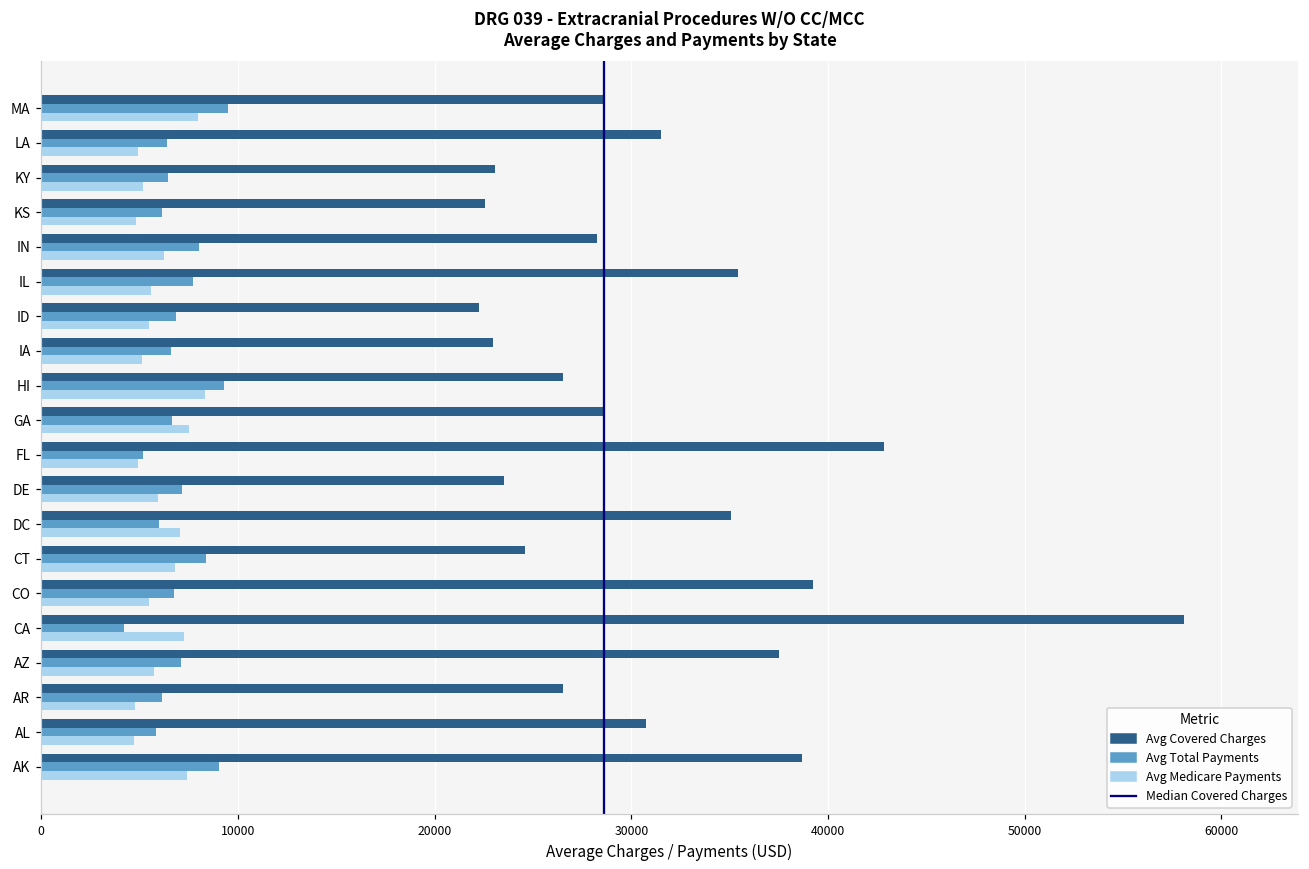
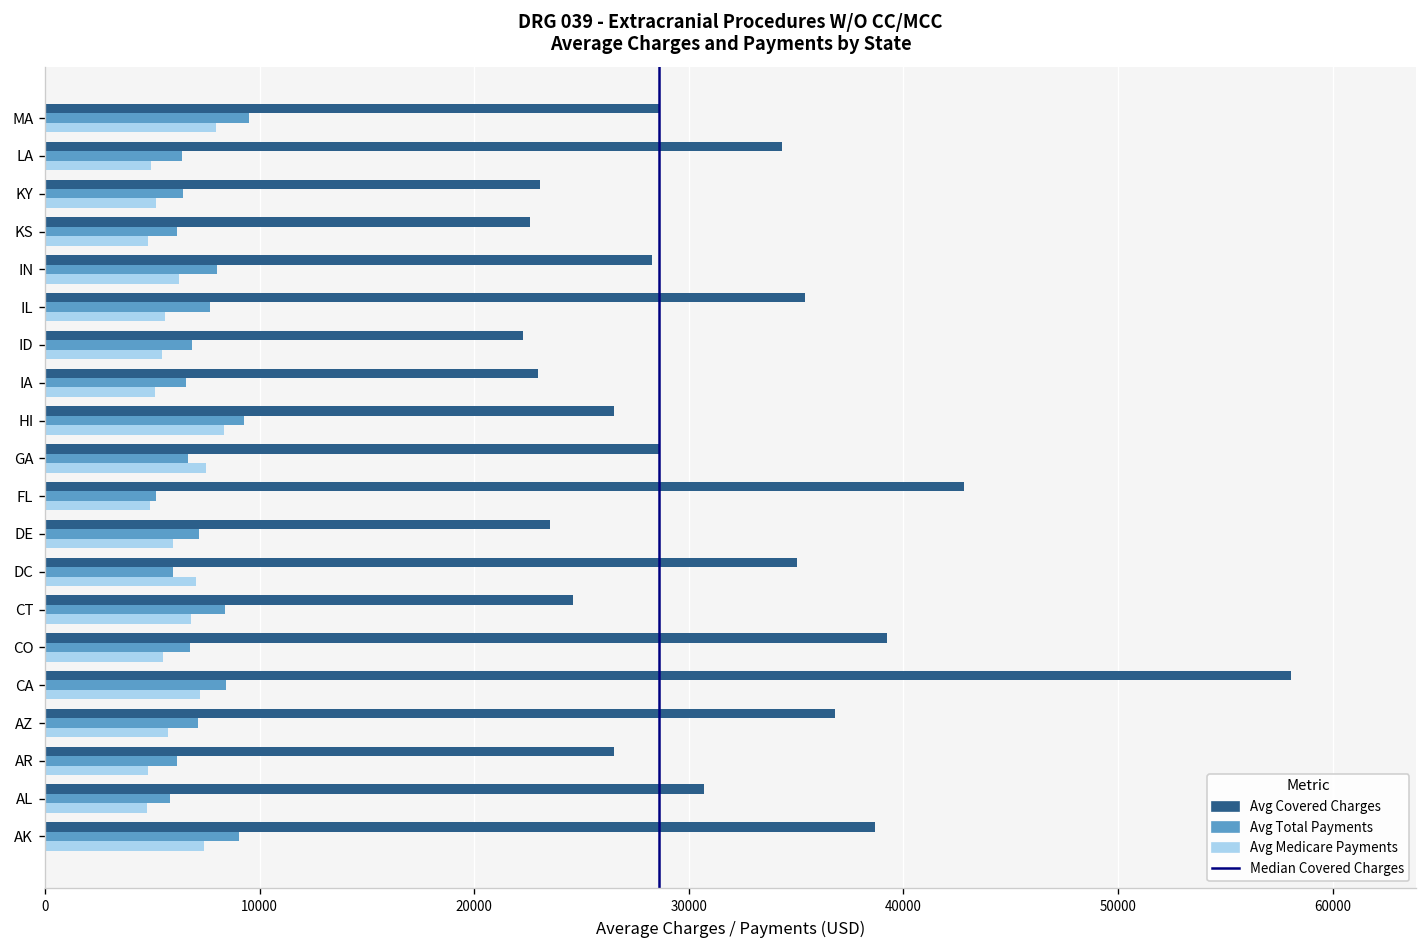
Avg Covered Charges, LA: 31500 -> 34300
Avg Total Payments, CA: 4200 -> 8400
Avg Covered Charges, AZ: 37500 -> 36800
